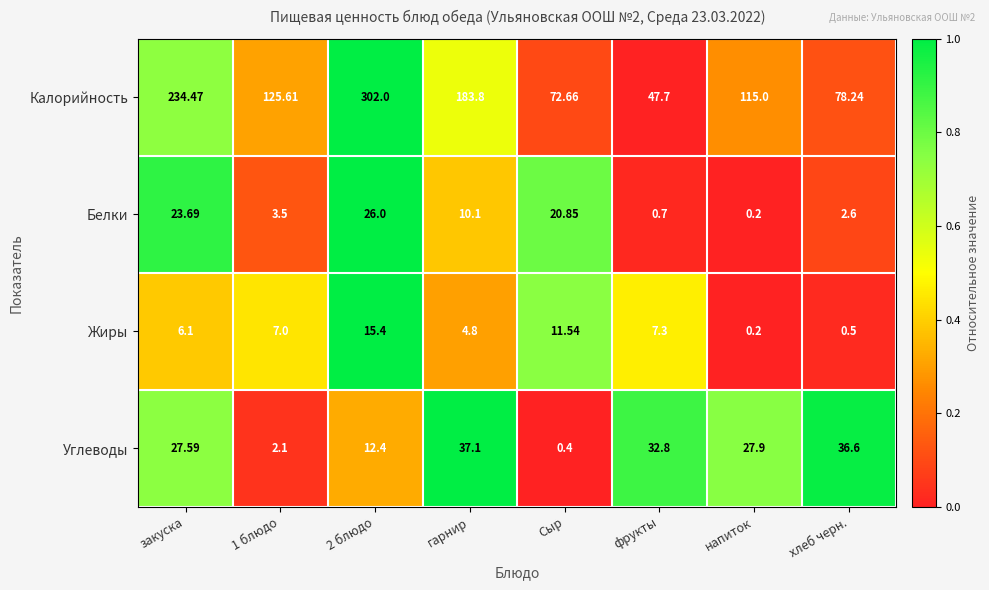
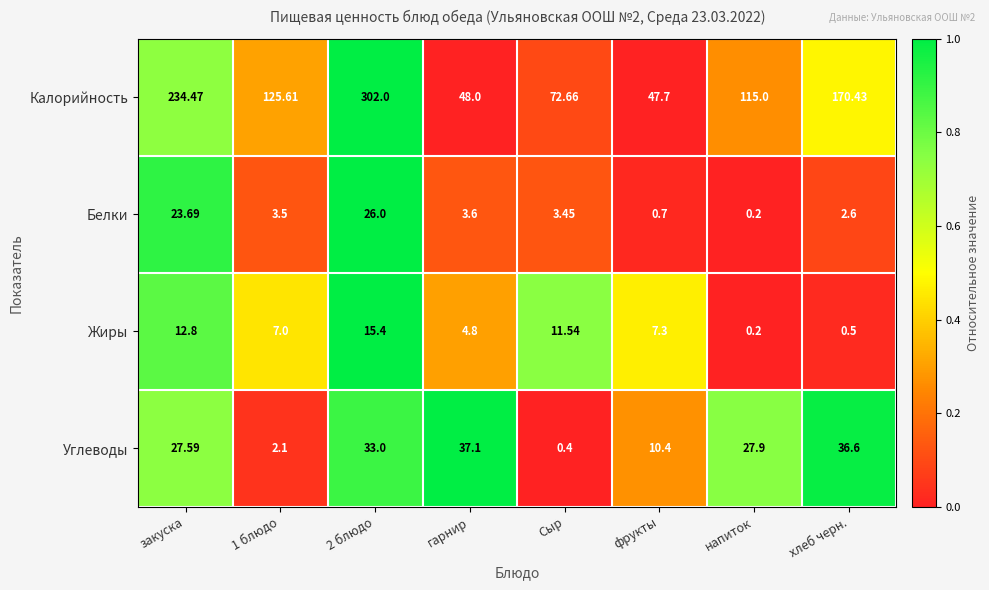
Калорийность, гарнир: 183.8 -> 48.0
Калорийность, хлеб черн.: 78.24 -> 170.43
Белки, гарнир: 10.1 -> 3.6
Белки, Сыр: 20.85 -> 3.45
Жиры, закуска: 6.1 -> 12.8
Углеводы, 2 блюдо: 12.4 -> 33.0
Углеводы, фрукты: 32.8 -> 10.4
